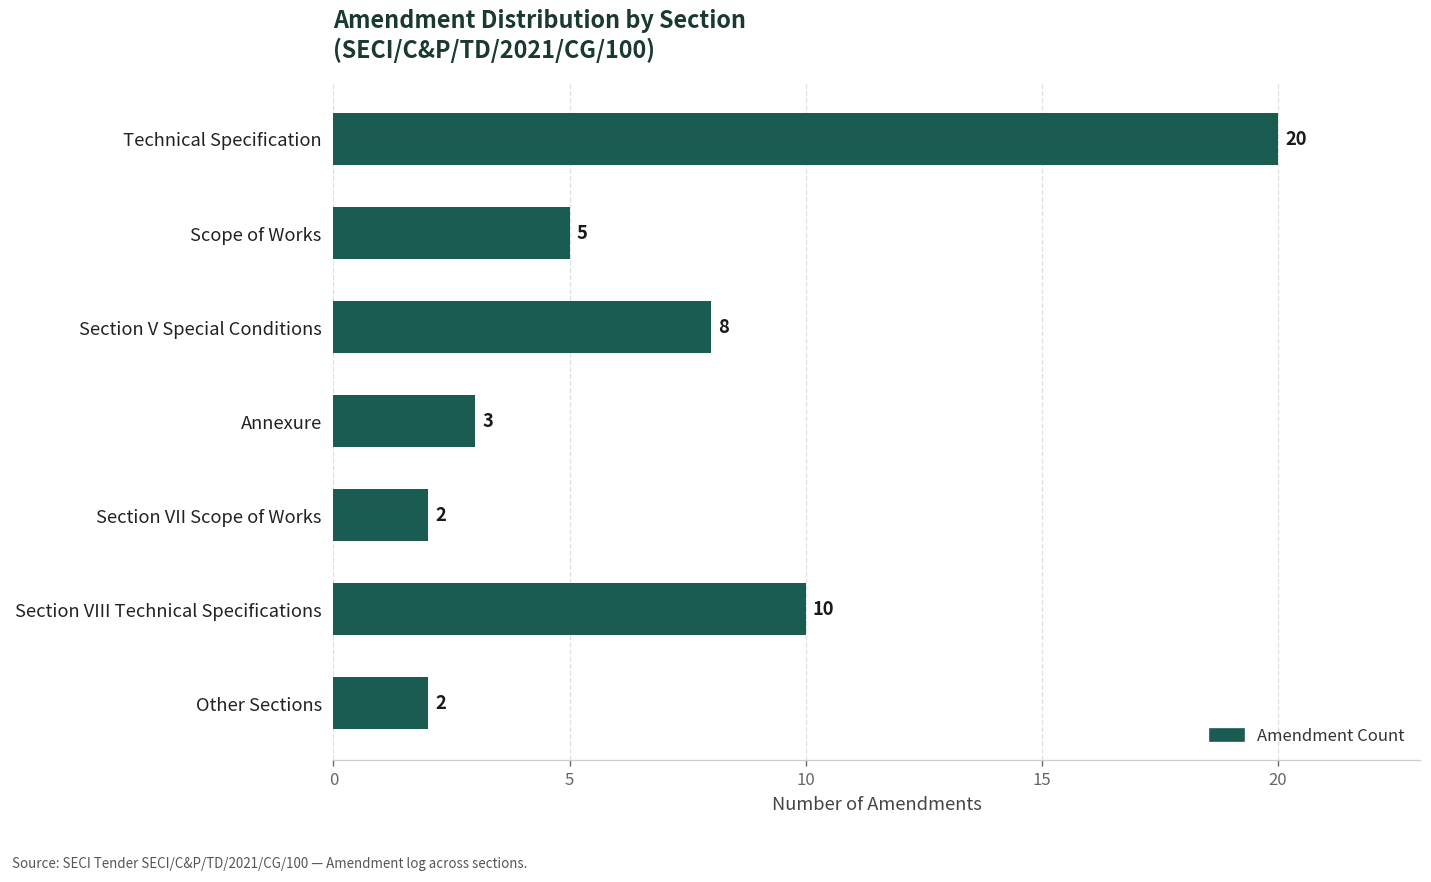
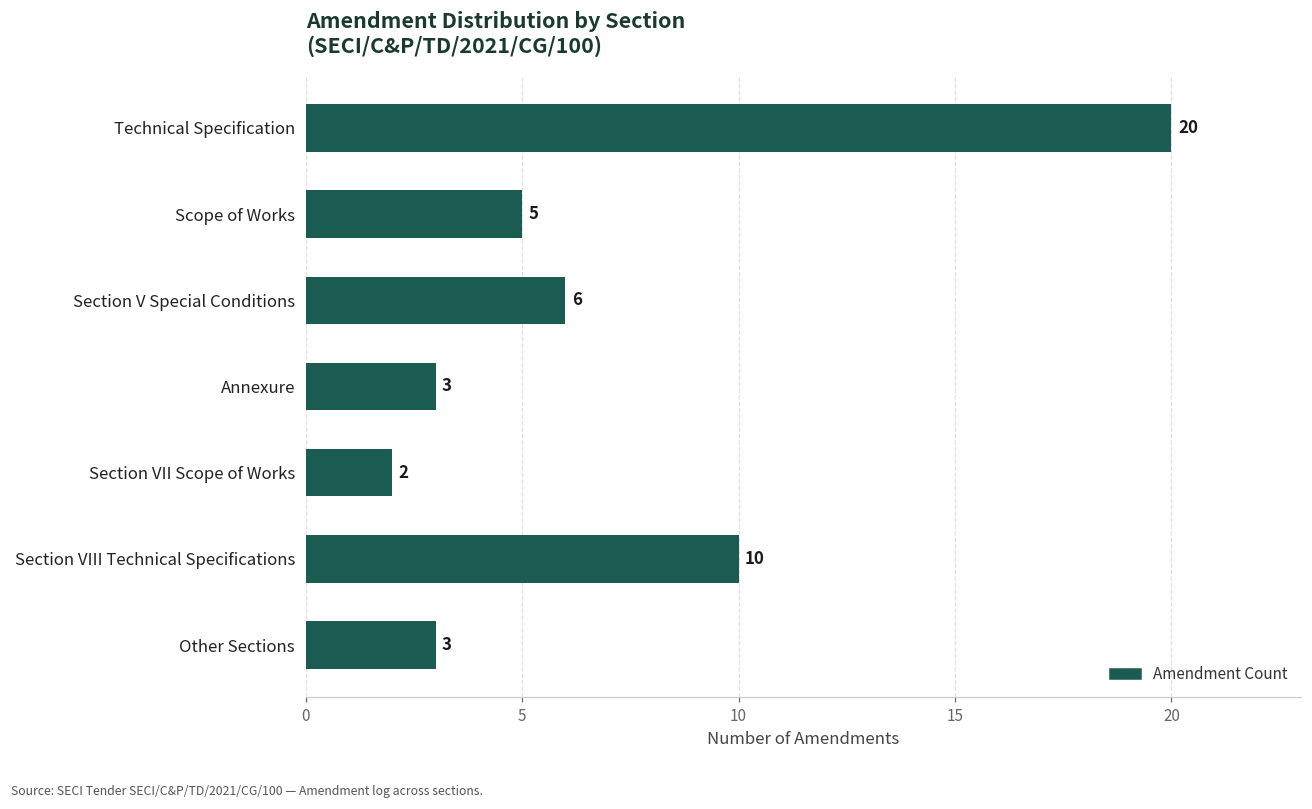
Section V Special Conditions: 8 -> 6
Other Sections: 2 -> 3
